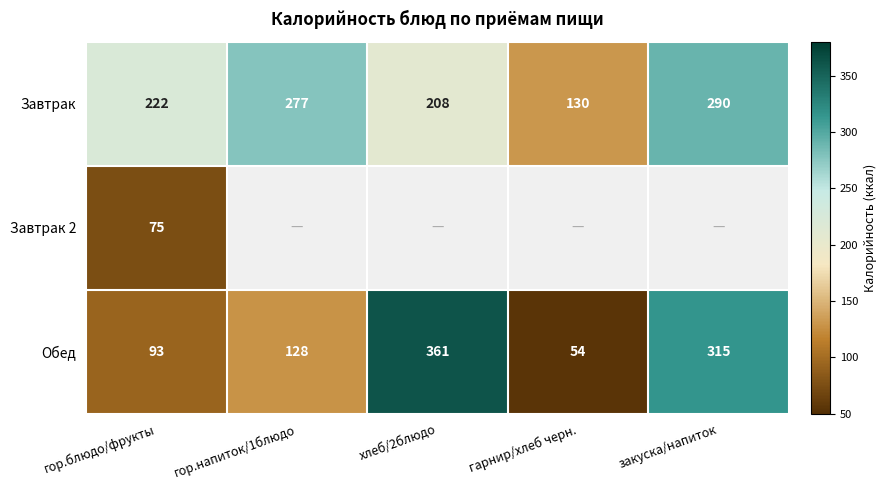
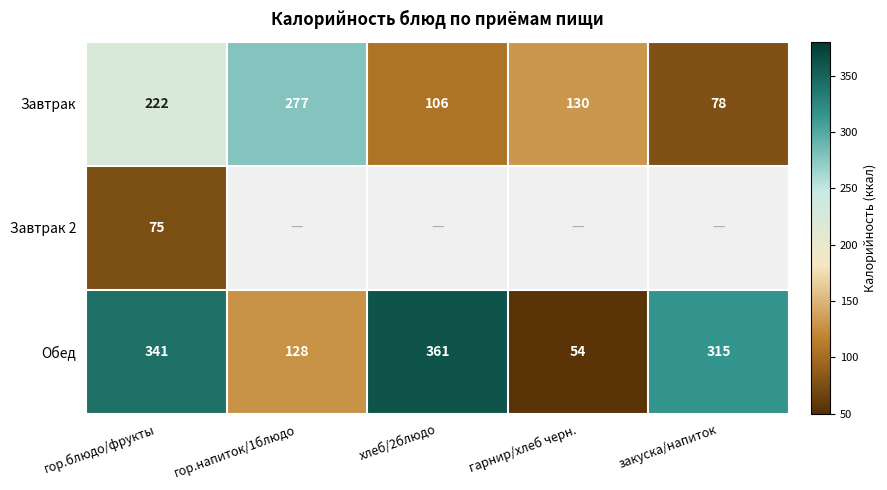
Завтрак, хлеб/2блюдо: 208 -> 106
Завтрак, закуска/напиток: 290 -> 78
Обед, гор.блюдо/фрукты: 93 -> 341
